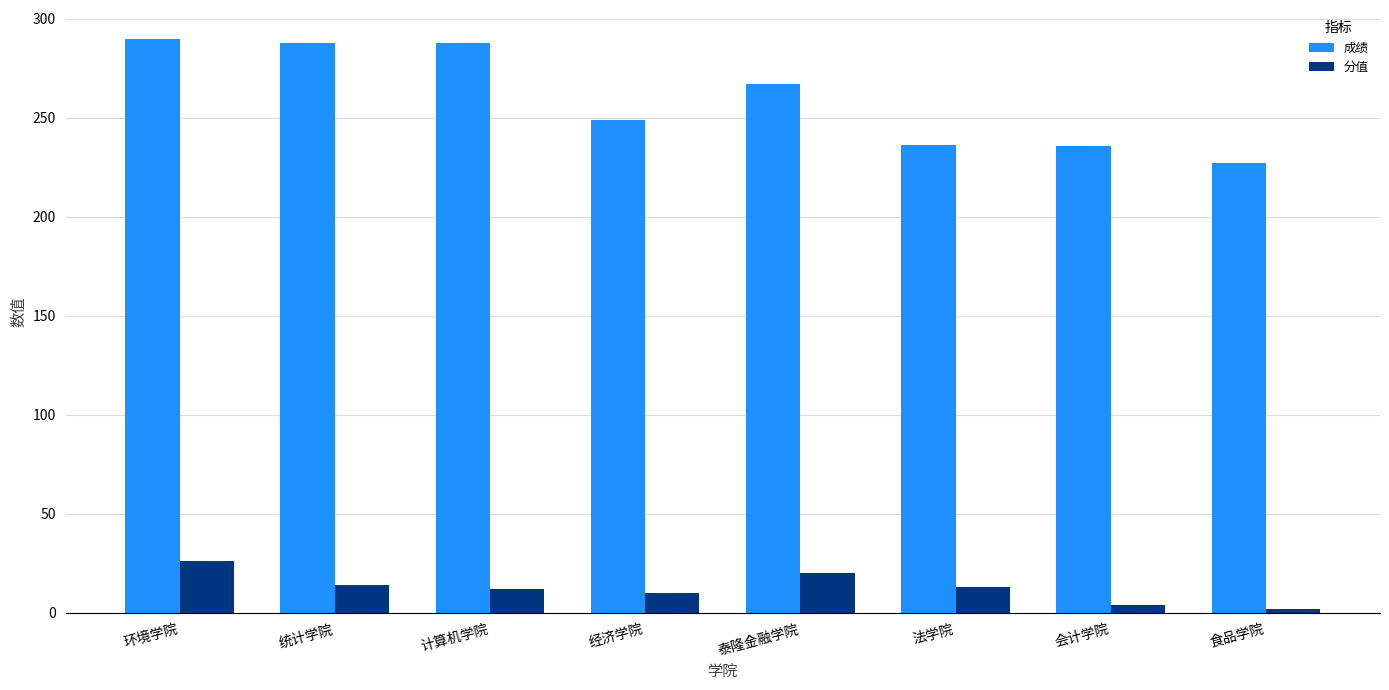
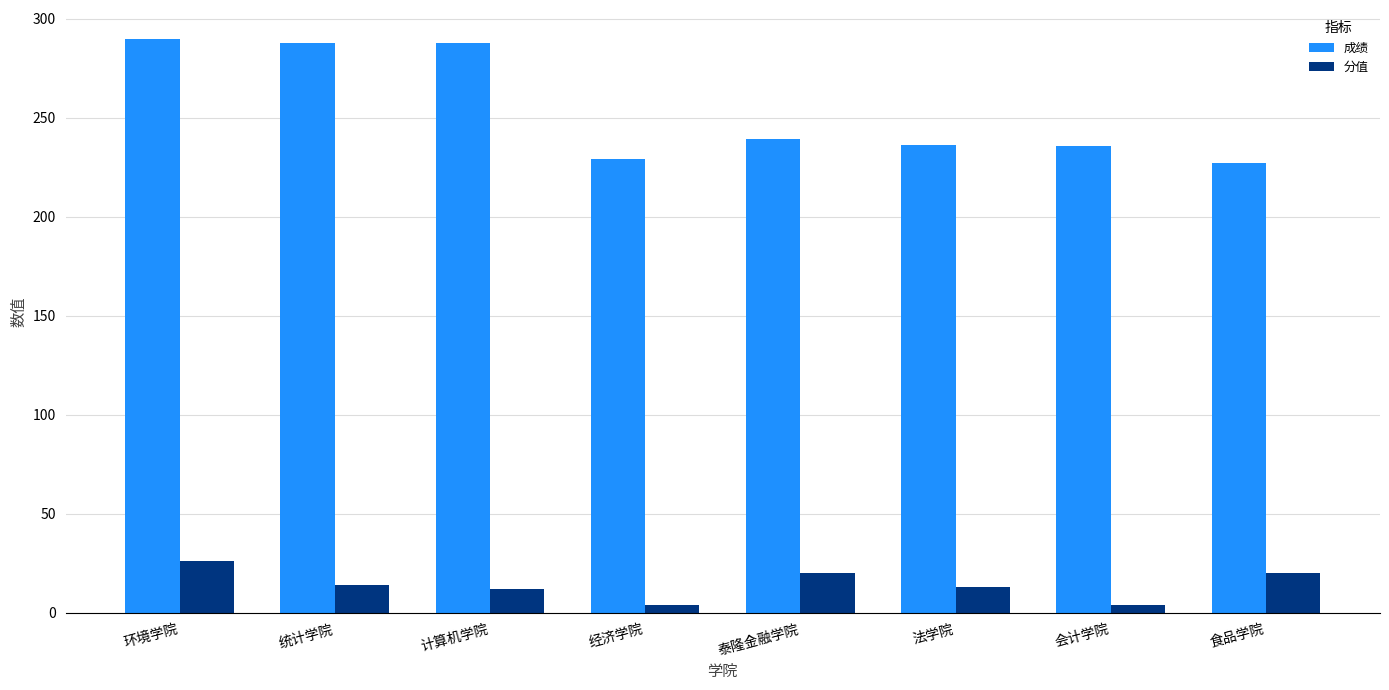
成绩, 经济学院: 249 -> 229
分值, 经济学院: 10 -> 4
成绩, 泰隆金融学院: 267 -> 240
分值, 食品学院: 2 -> 20
